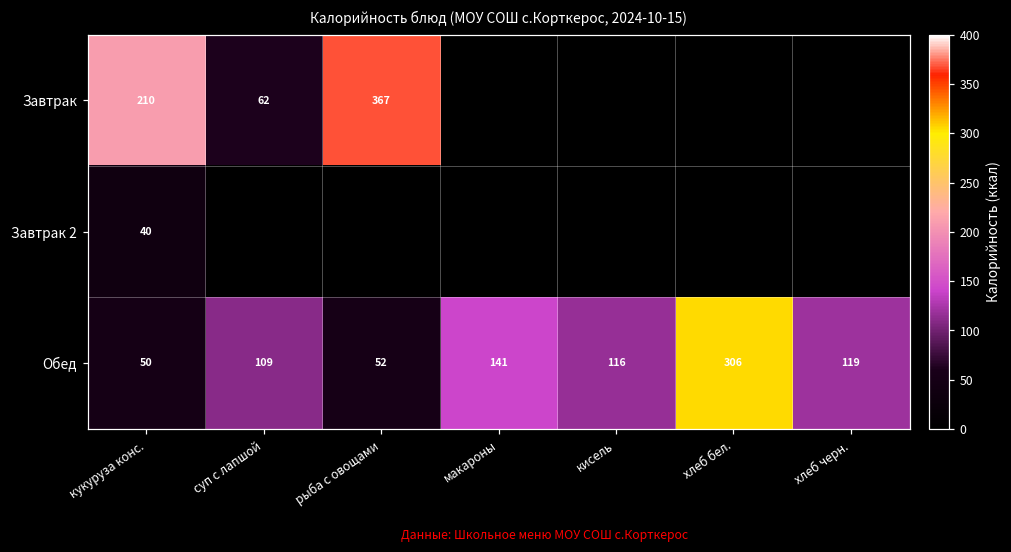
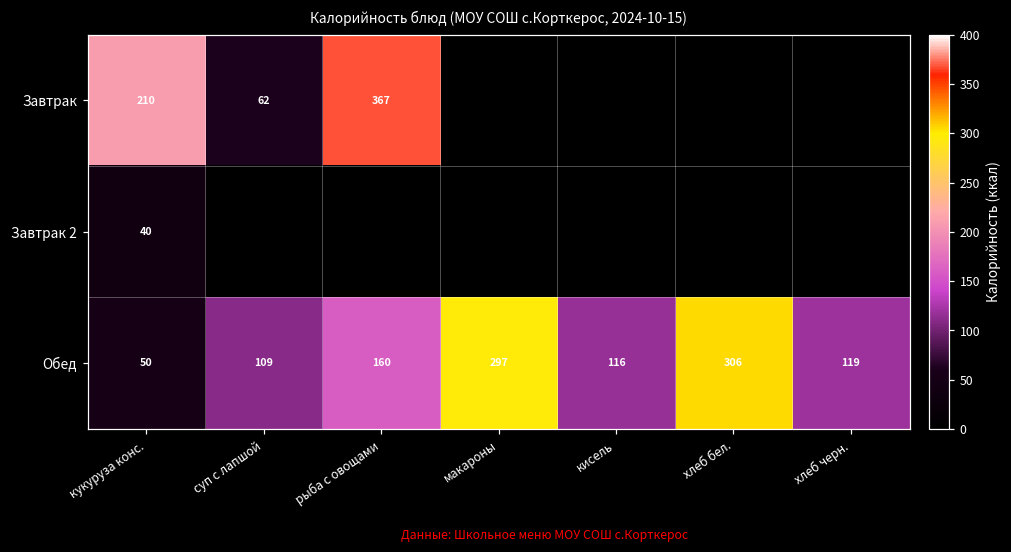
Обед, рыба с овощами: 52 -> 160
Обед, макароны: 141 -> 297
